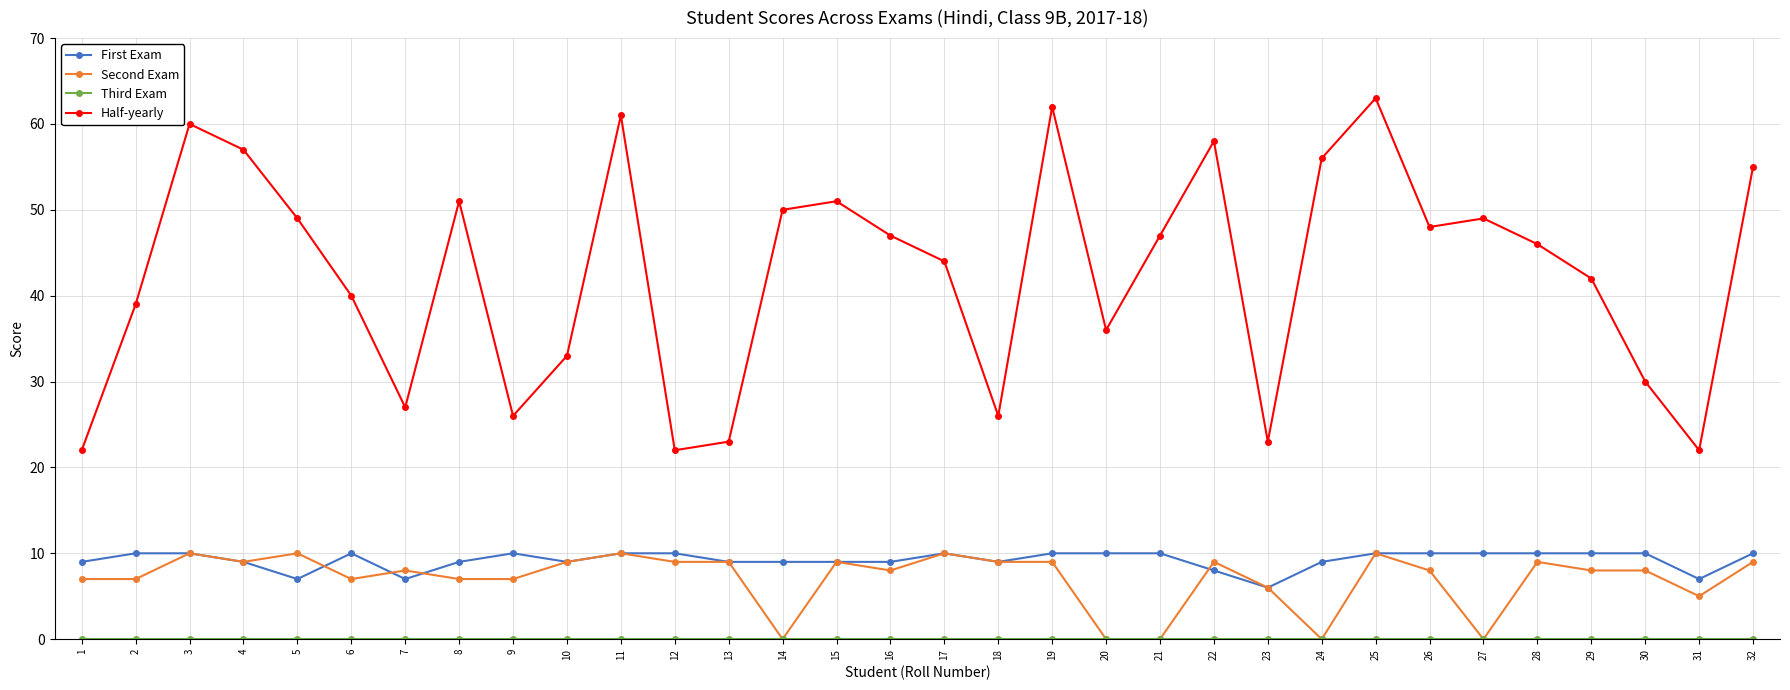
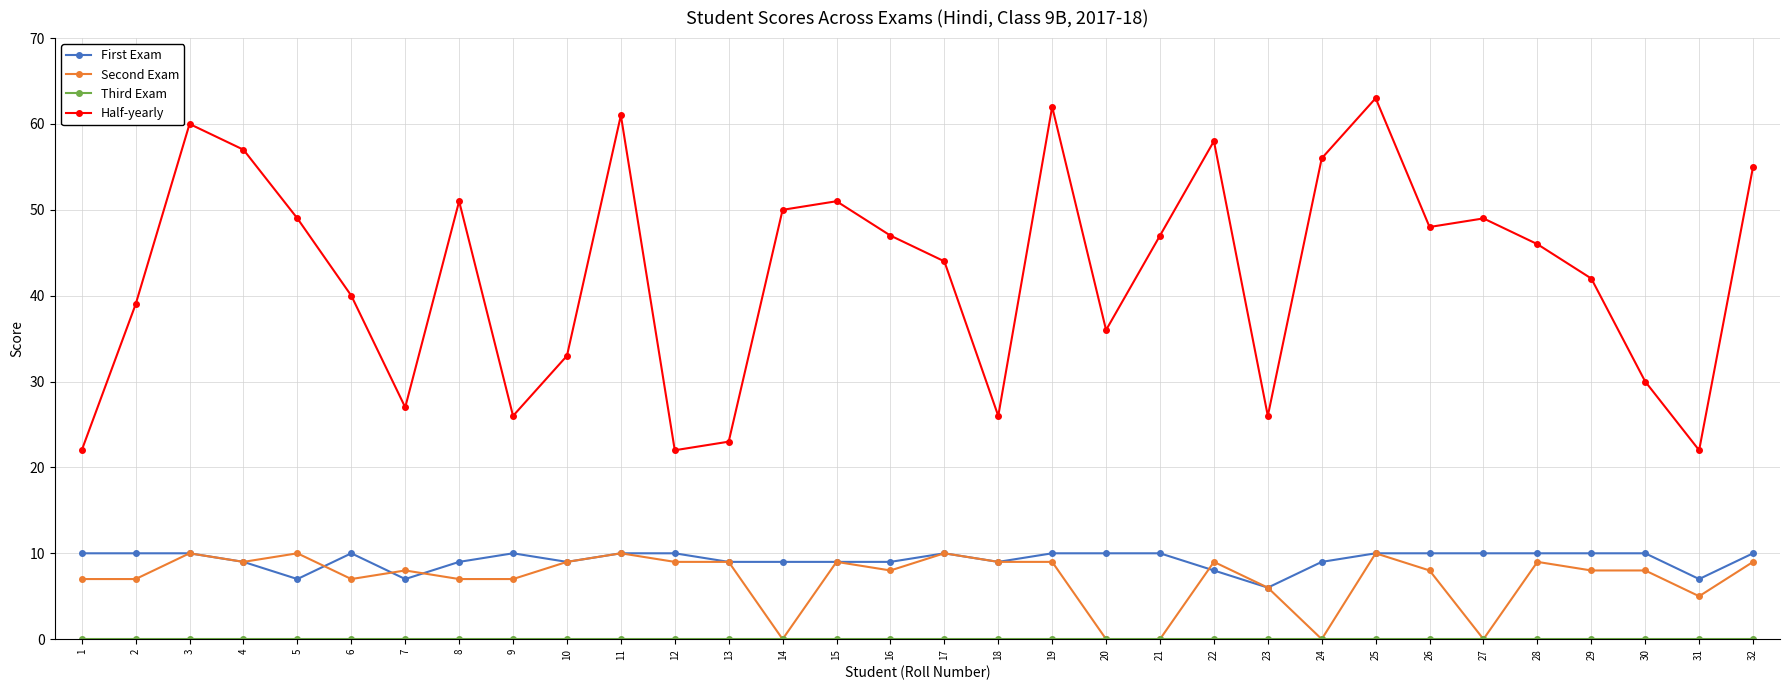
First Exam, 1: 9 -> 10
Half-yearly, 23: 23 -> 26
